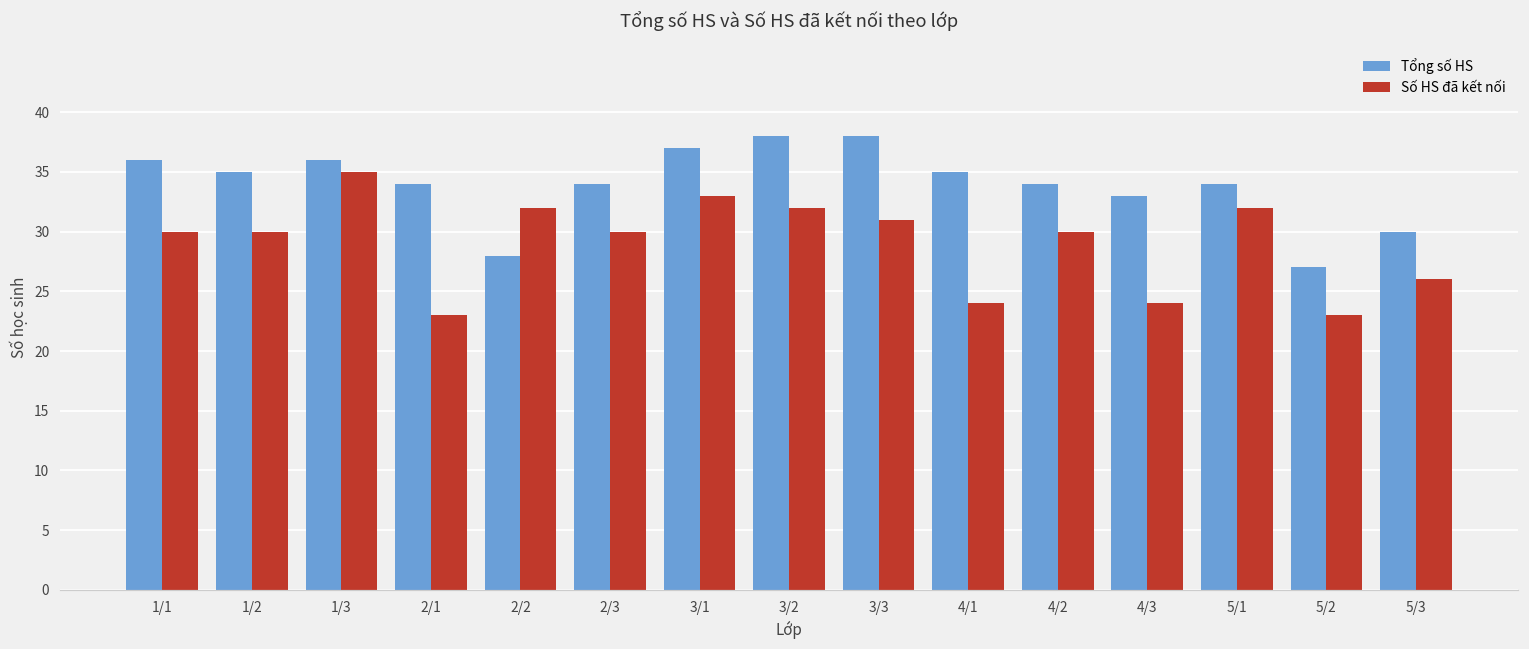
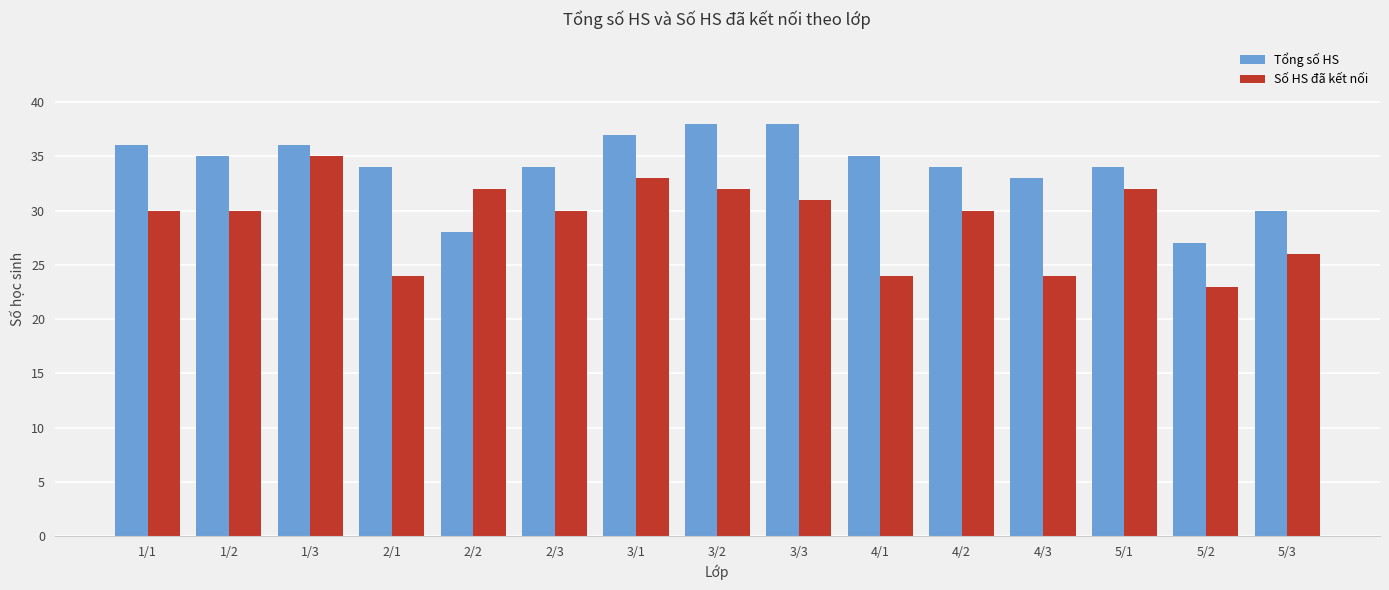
Số HS đã kết nối, 2/1: 23 -> 24
